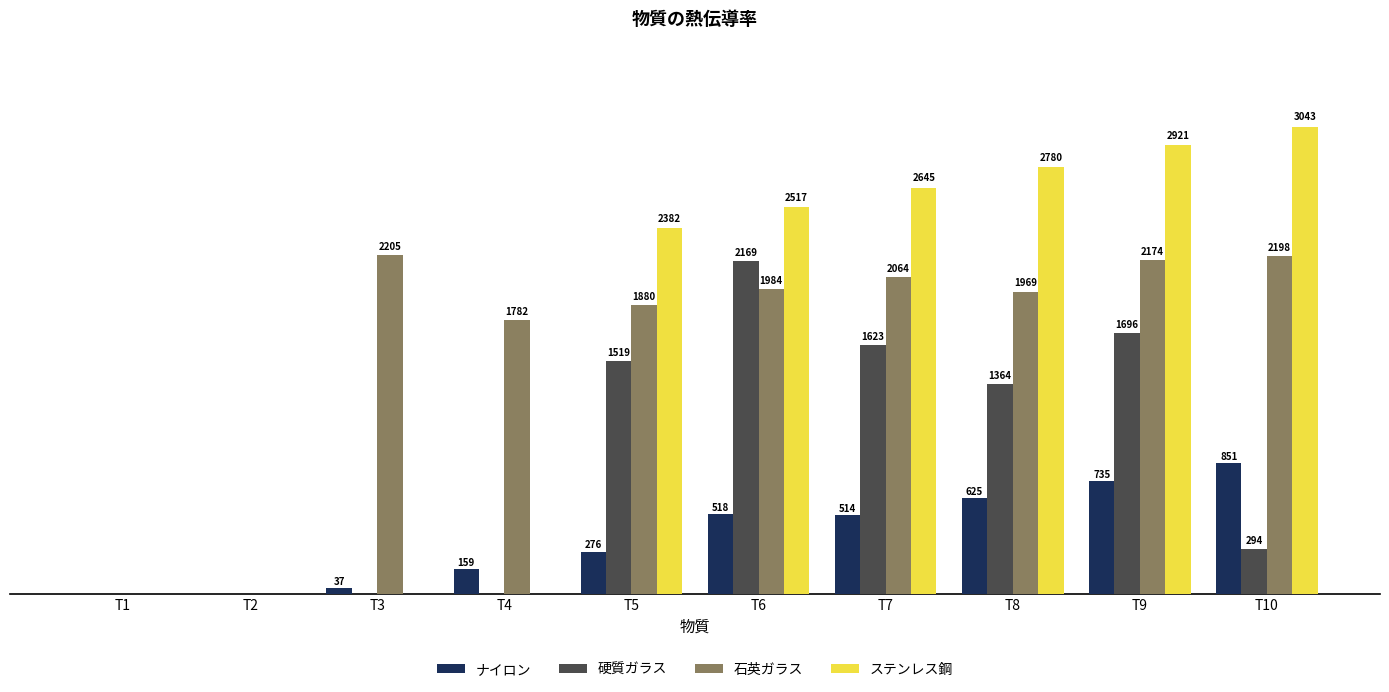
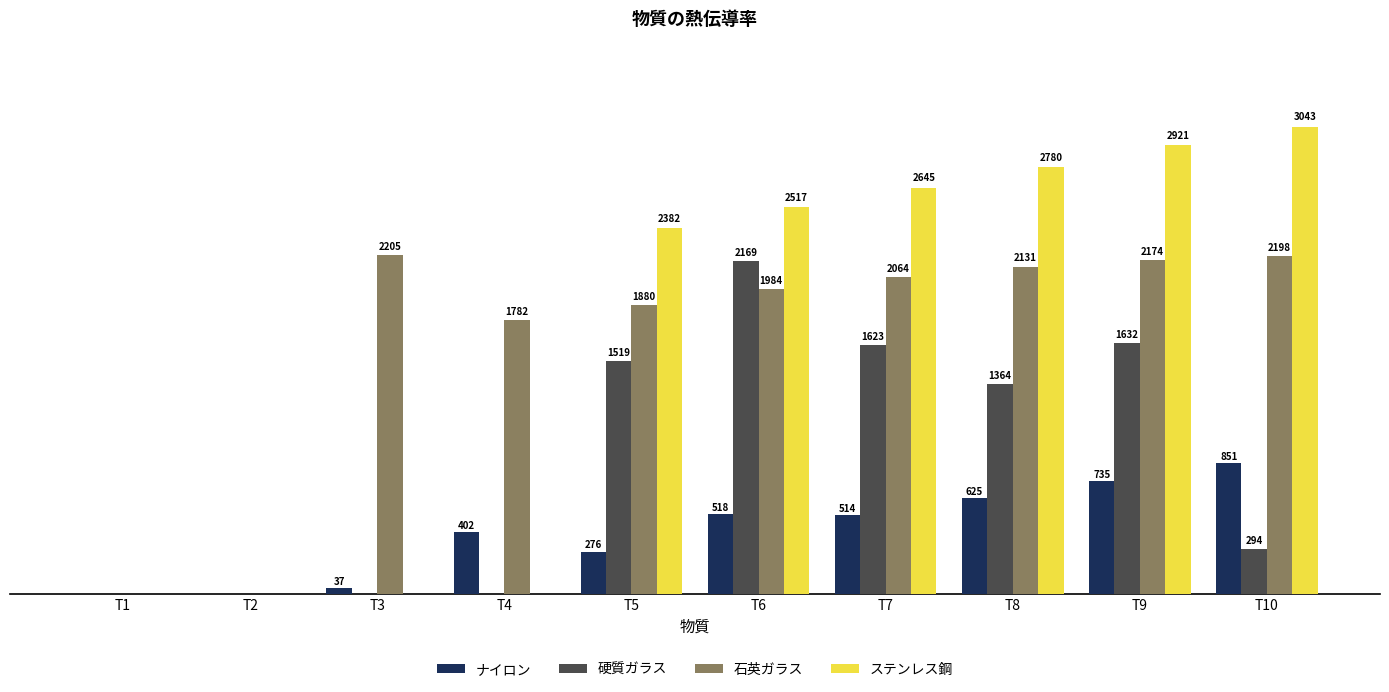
ナイロン, T4: 159 -> 402
石英ガラス, T8: 1969 -> 2131
硬質ガラス, T9: 1696 -> 1632
